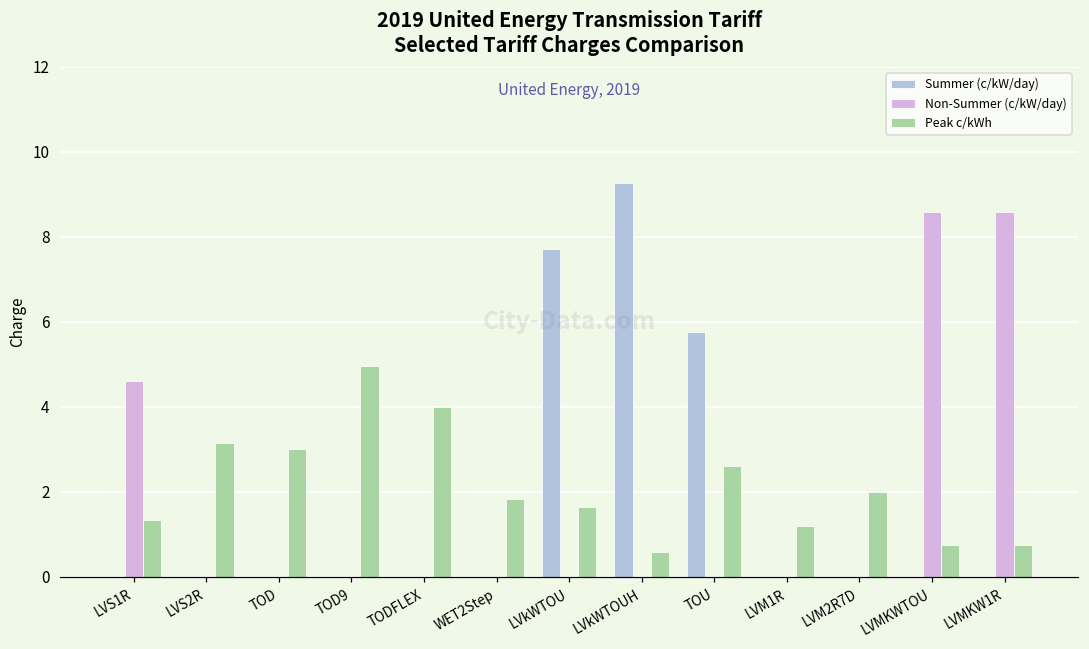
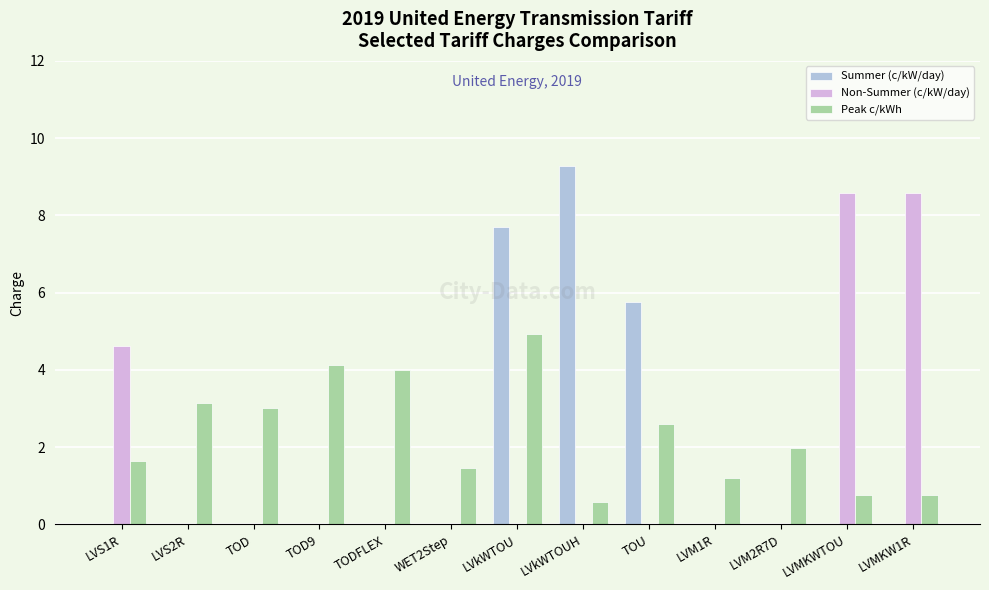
Peak c/kWh, LVS1R: 1.4 -> 1.6
Peak c/kWh, TOD9: 5.0 -> 4.1
Peak c/kWh, WET2Step: 1.8 -> 1.5
Peak c/kWh, LVkWTOU: 1.7 -> 4.9
